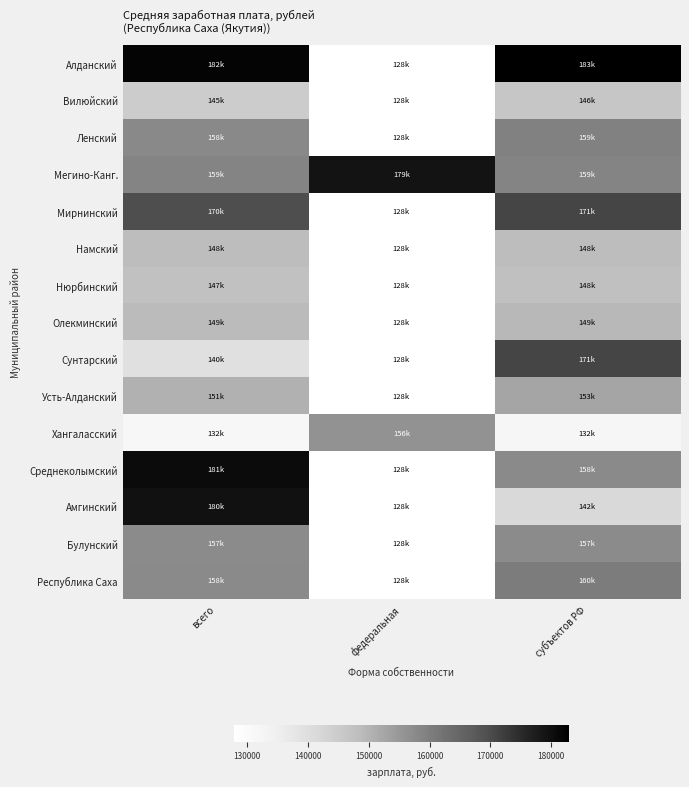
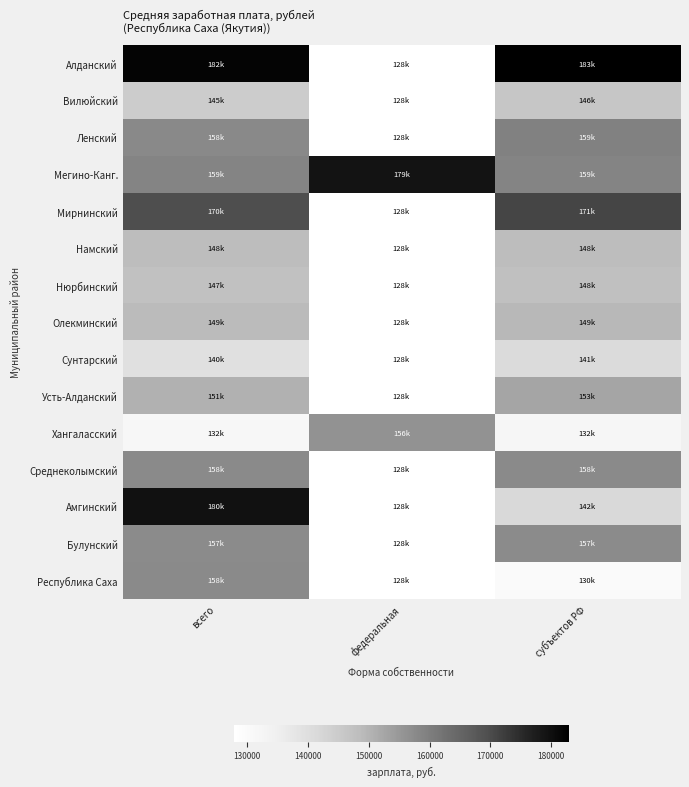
Сунтарский, субъектов РФ: 171k -> 141k
Среднеколымский, всего: 181k -> 158k
Республика Саха, субъектов РФ: 160k -> 130k
